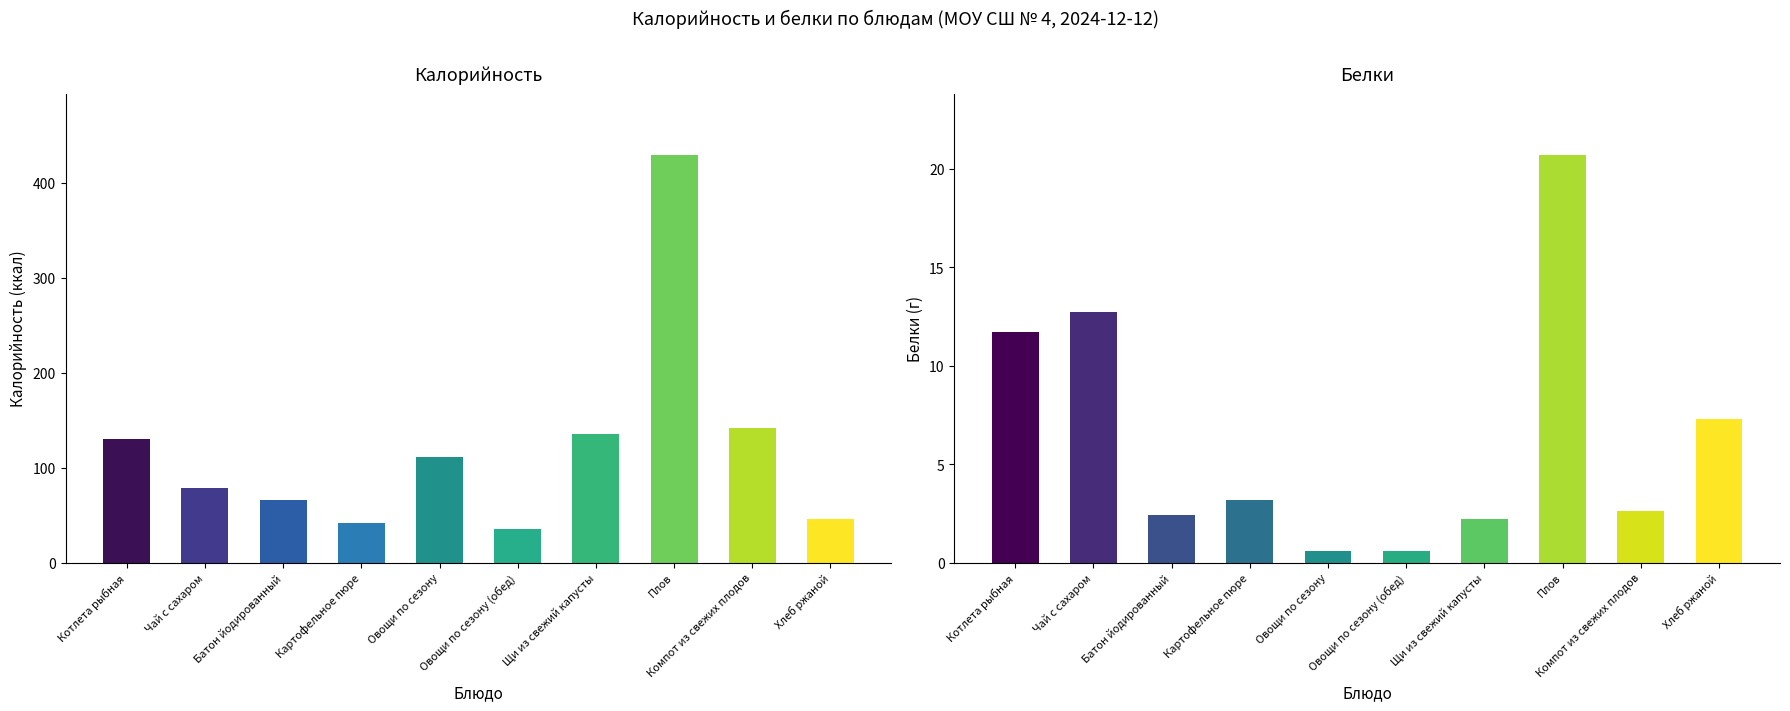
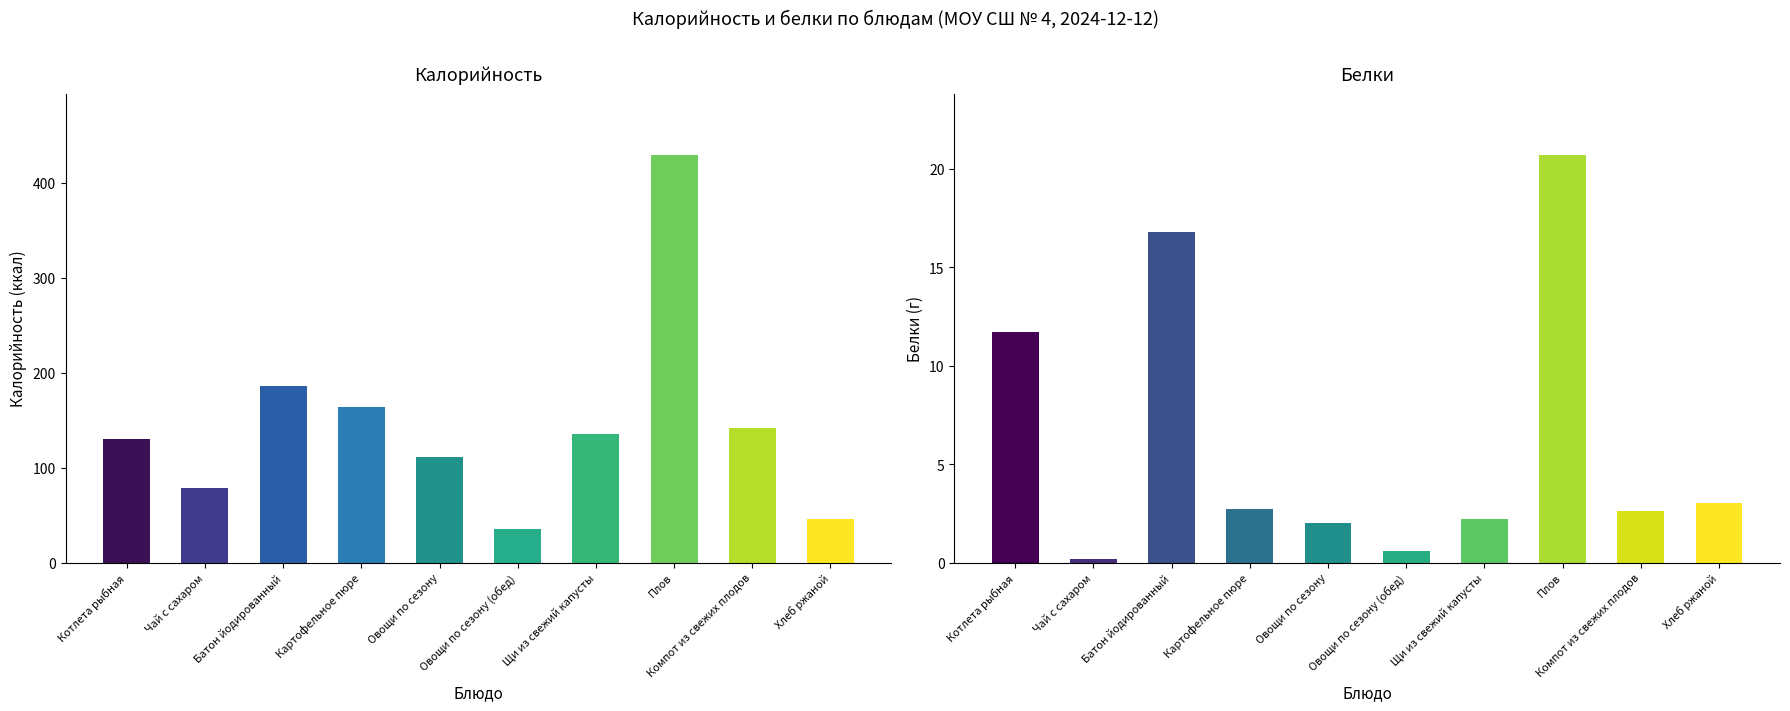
Калорийность, Батон йодированный: 70 -> 190
Калорийность, Картофельное пюре: 40 -> 160
Белки, Чай с сахаром: 12.7 -> 0.2
Белки, Батон йодированный: 2.4 -> 16.8
Белки, Картофельное пюре: 3.2 -> 2.7
Белки, Овощи по сезону: 0.6 -> 2.0
Белки, Хлеб ржаной: 7.3 -> 3.0
